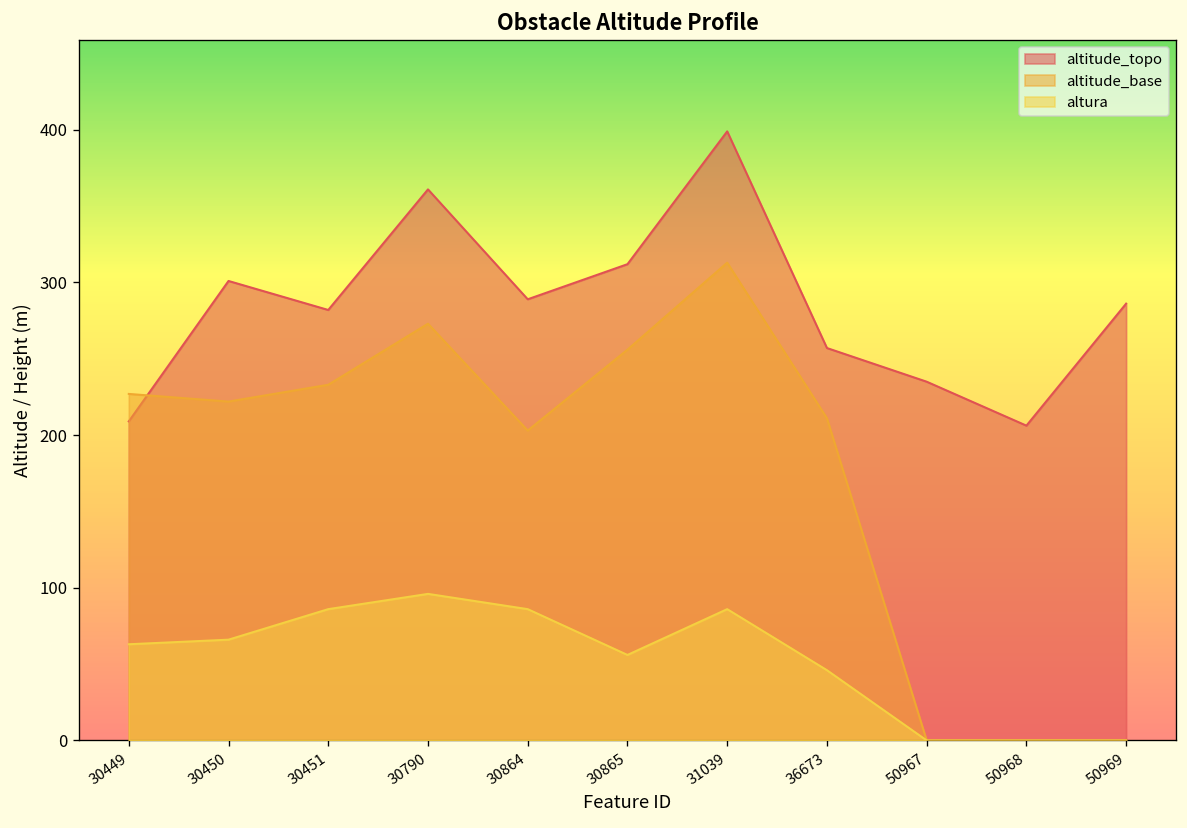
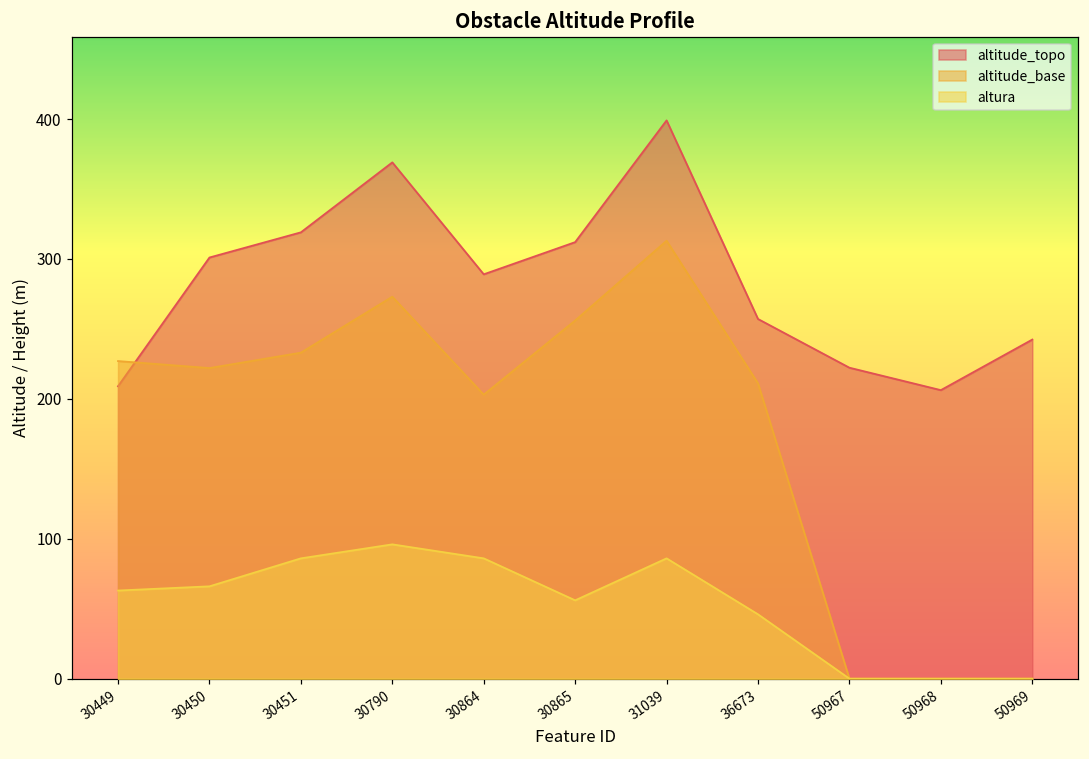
altitude_topo, 30451: 282 -> 319
altitude_topo, 30790: 361 -> 369
altitude_topo, 50967: 235 -> 222
altitude_topo, 50969: 286 -> 242
